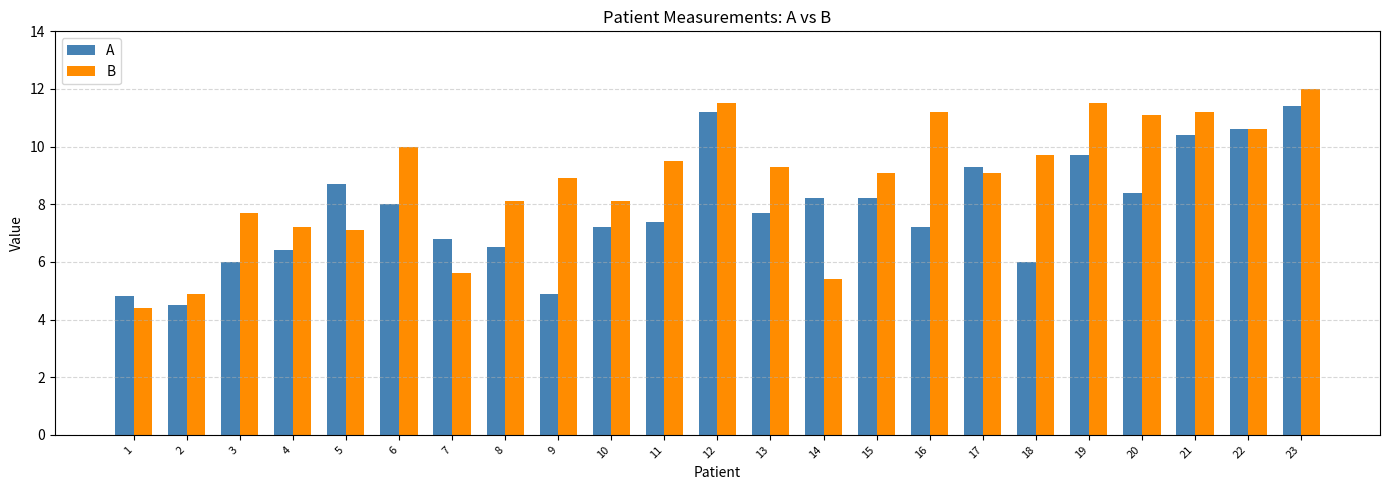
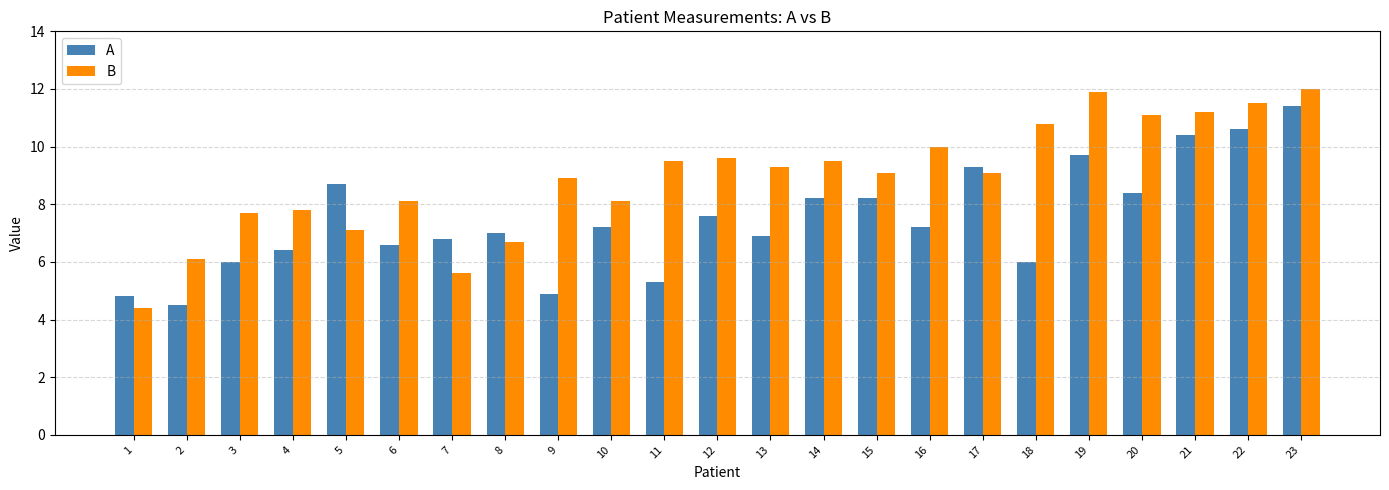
B, 2: 4.9 -> 6.1
B, 4: 7.2 -> 7.8
A, 6: 8.0 -> 6.6
B, 6: 10.0 -> 8.1
A, 8: 6.5 -> 7.0
B, 8: 8.1 -> 6.7
A, 11: 7.4 -> 5.3
A, 12: 11.2 -> 7.6
B, 12: 11.5 -> 9.6
A, 13: 7.7 -> 6.9
B, 14: 5.4 -> 9.5
B, 16: 11.2 -> 10.0
B, 18: 9.7 -> 10.8
B, 19: 11.5 -> 11.9
B, 22: 10.6 -> 11.5
